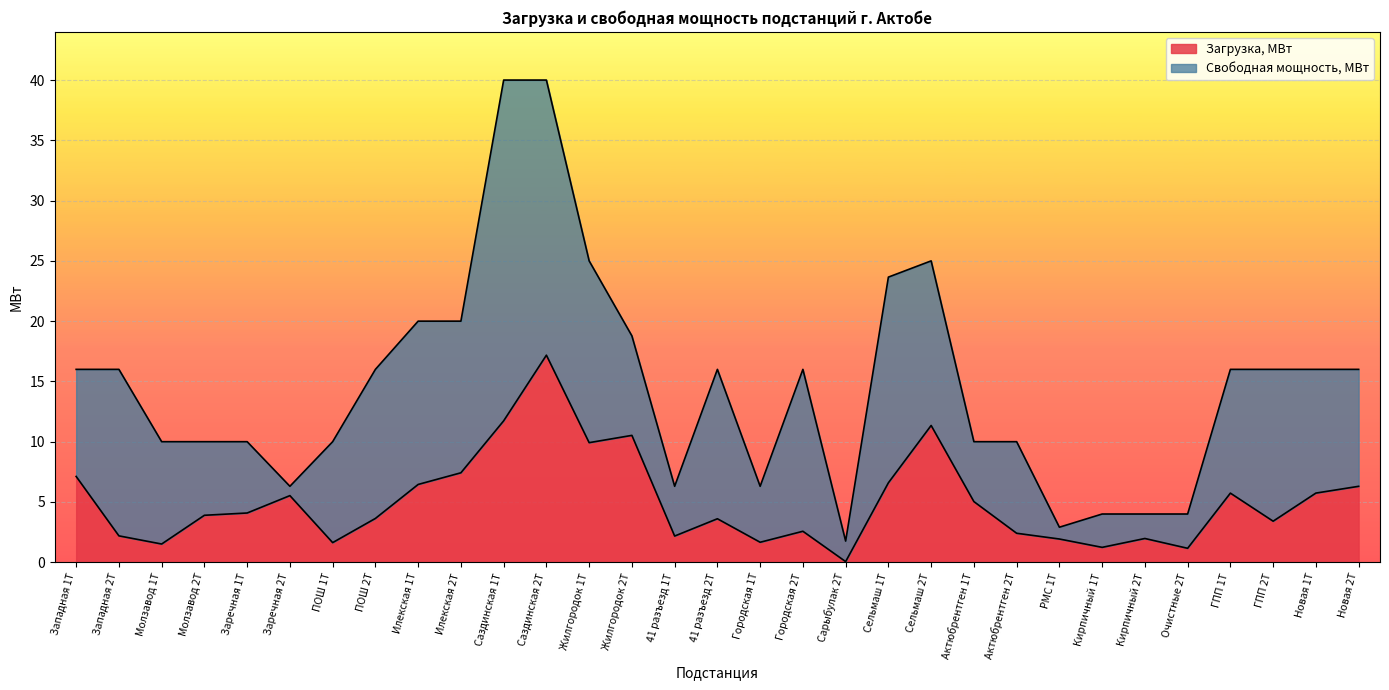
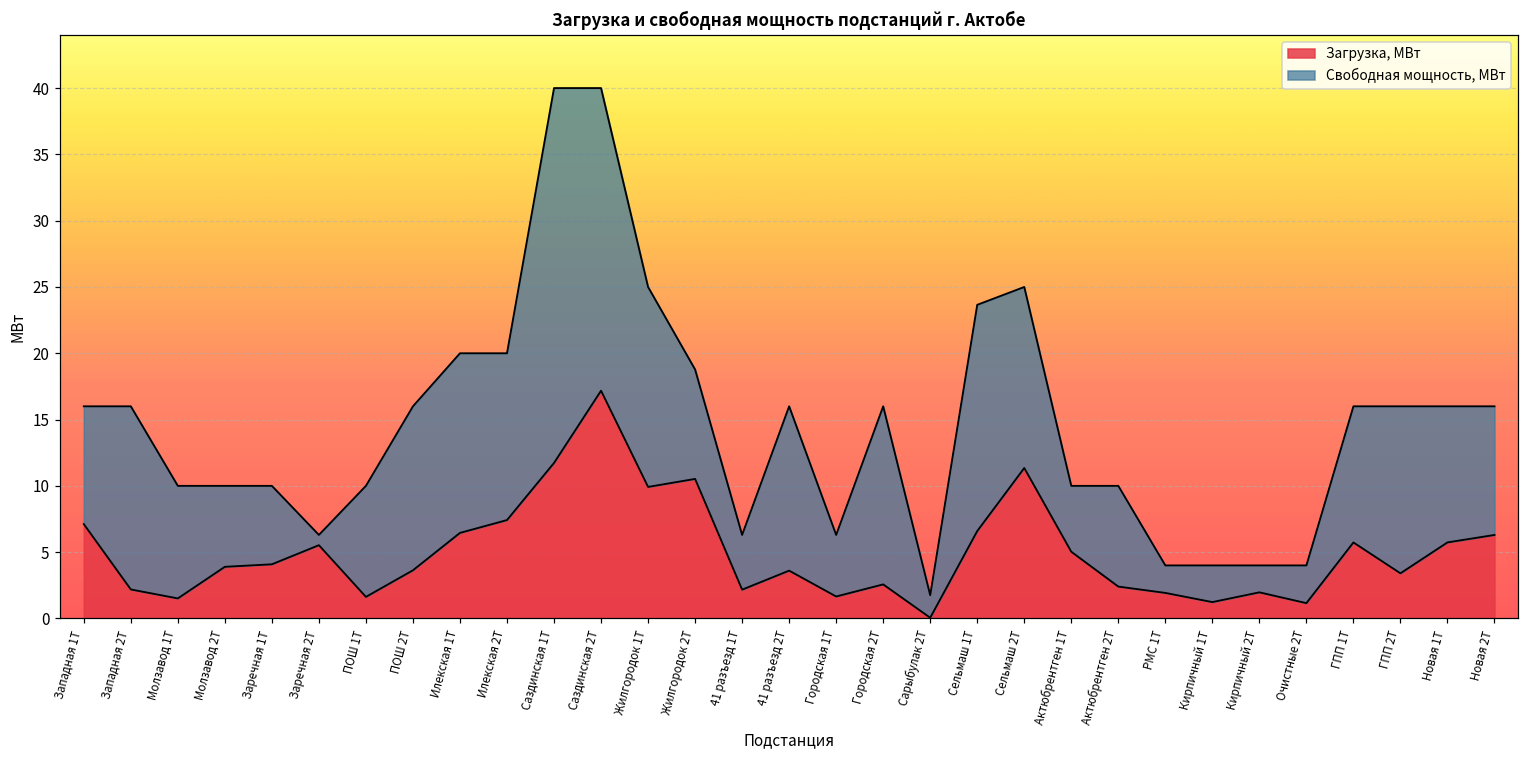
Свободная мощность, МВт, РМС 1Т: 1.0 -> 2.1
